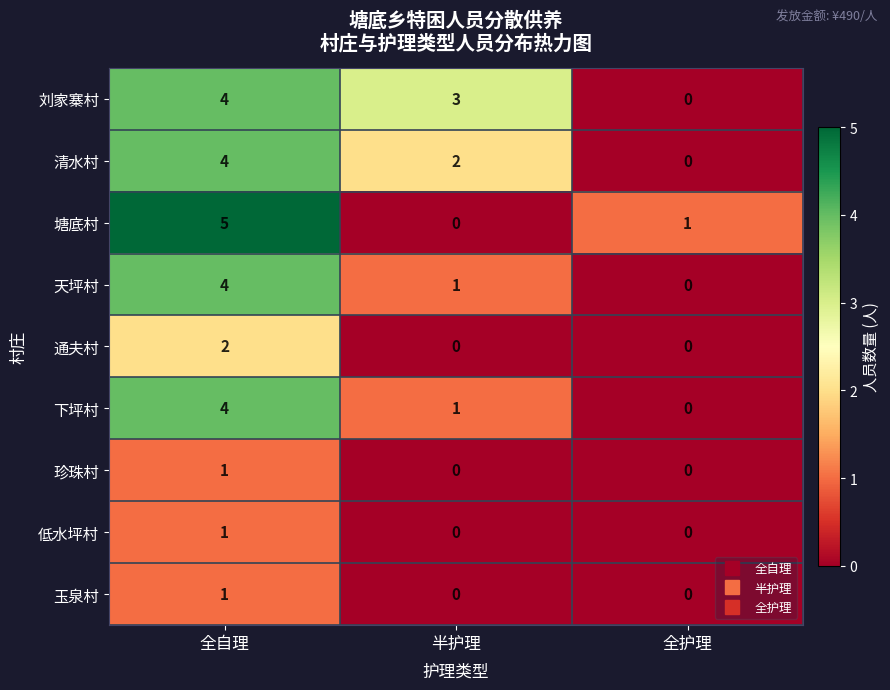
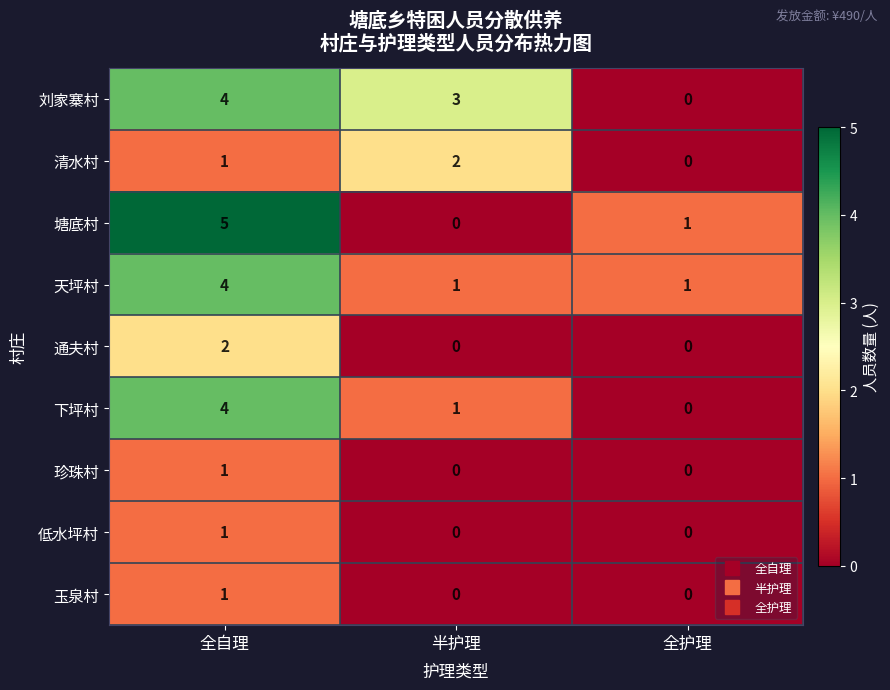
清水村, 全自理: 4 -> 1
天坪村, 全护理: 0 -> 1
